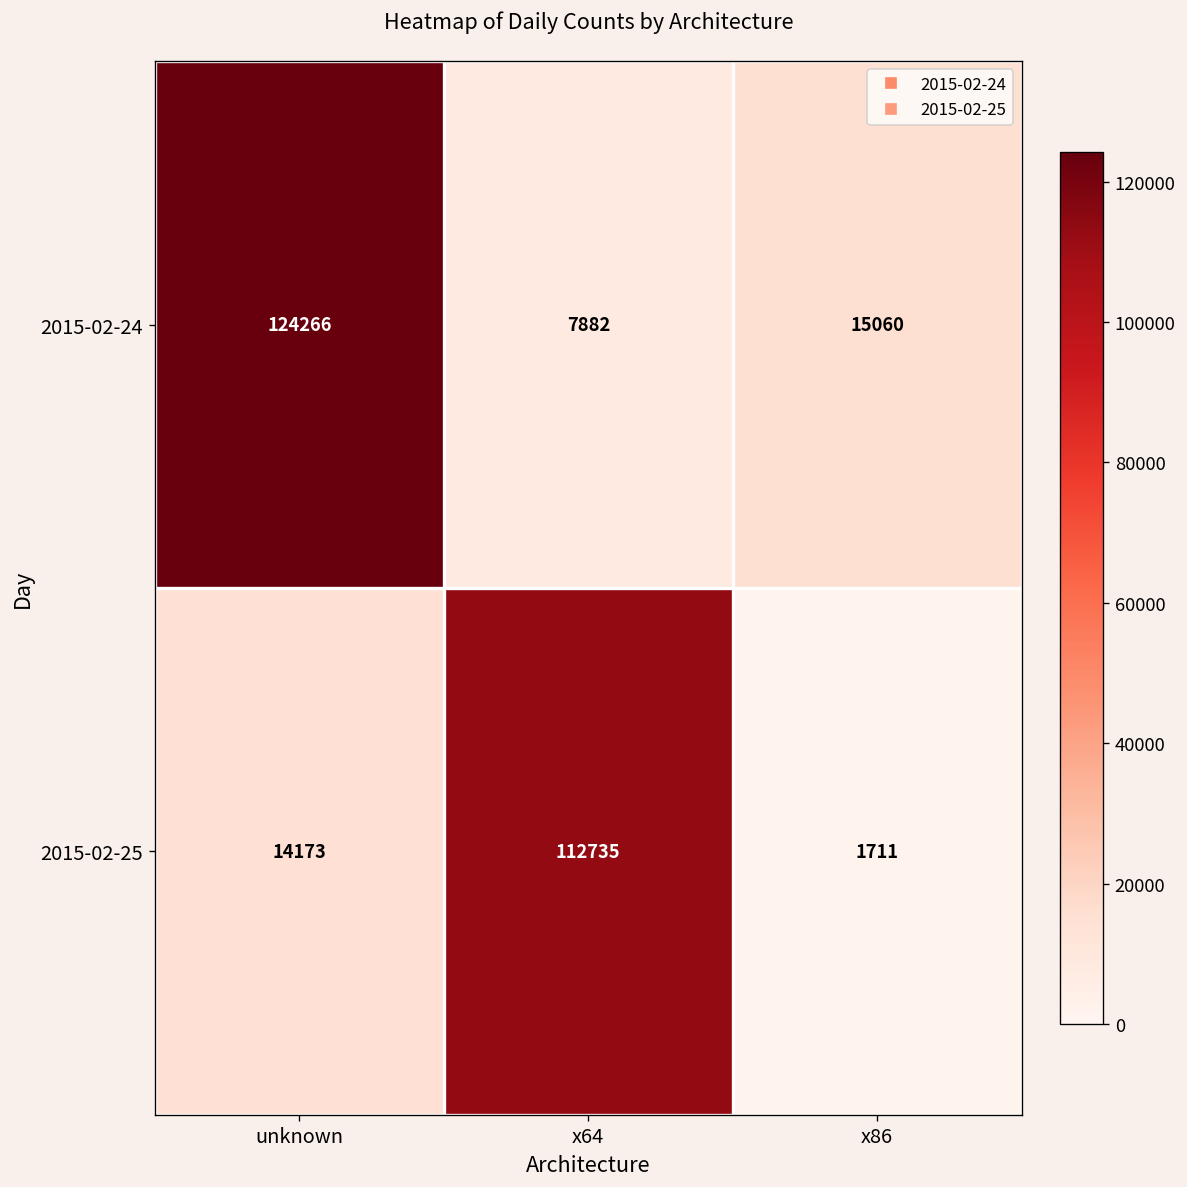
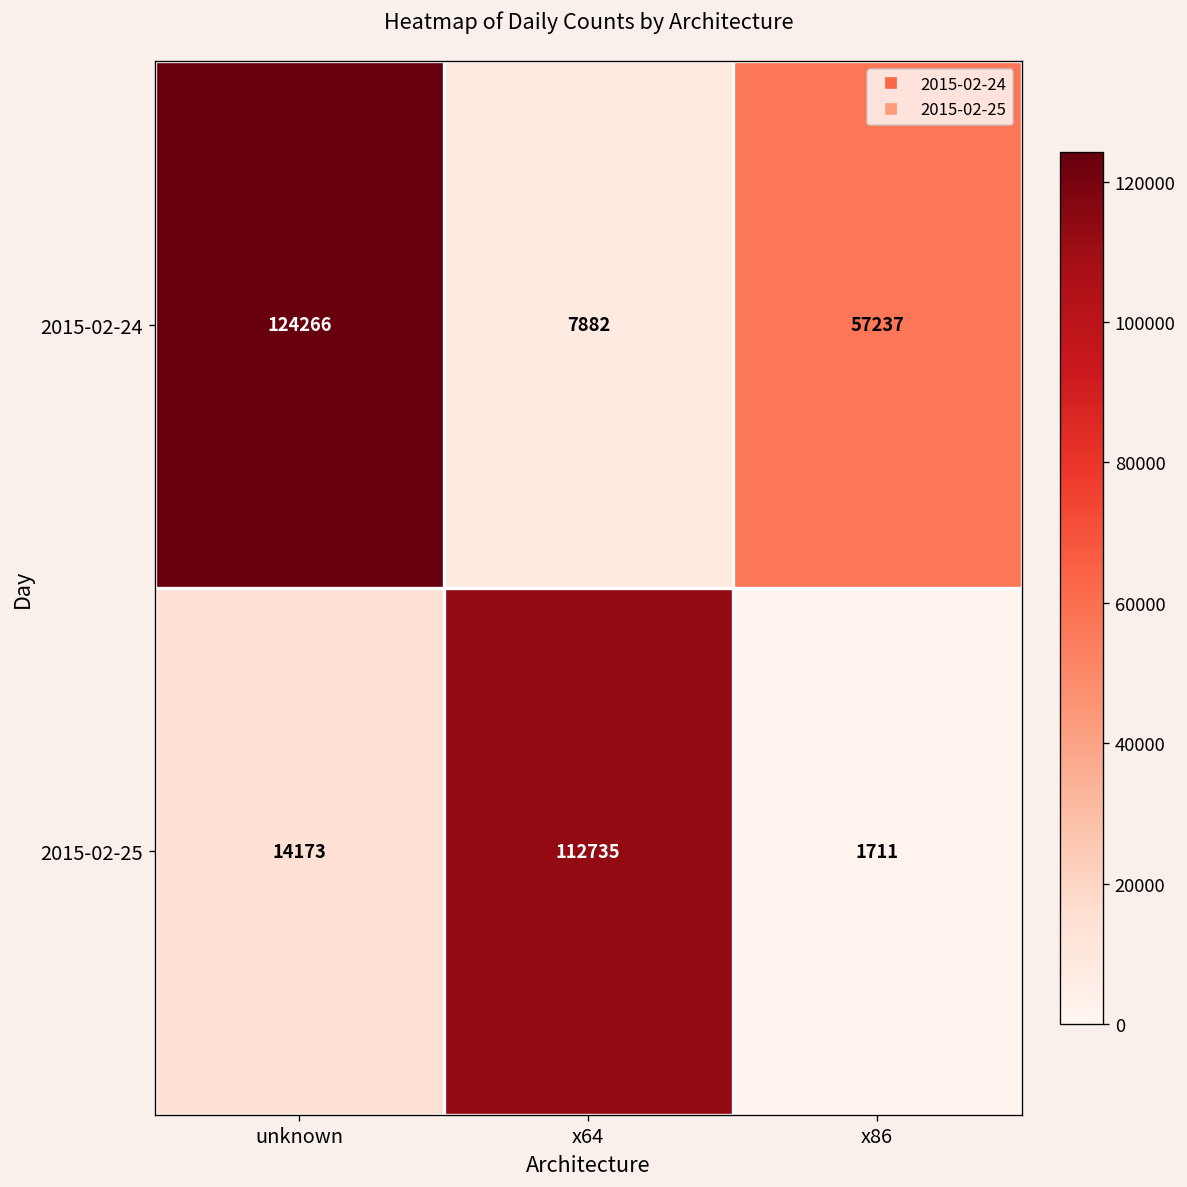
2015-02-24, x86: 15060 -> 57237
